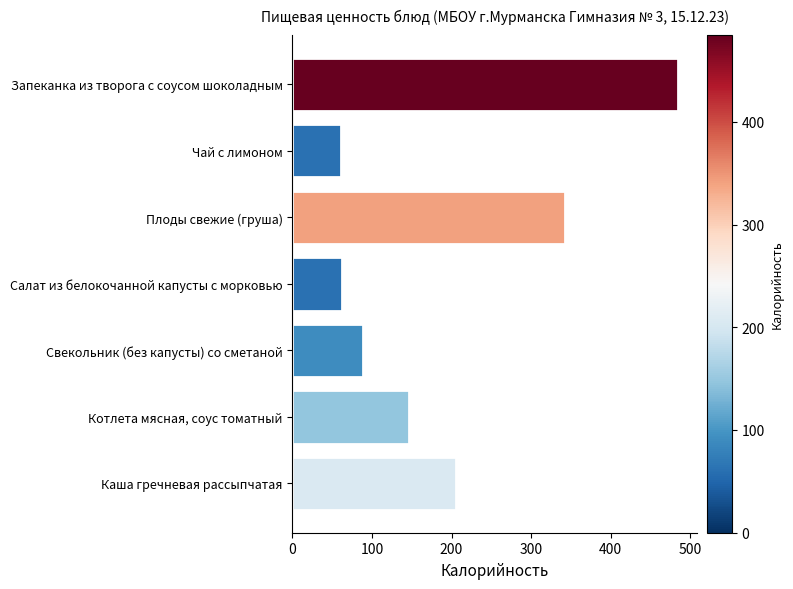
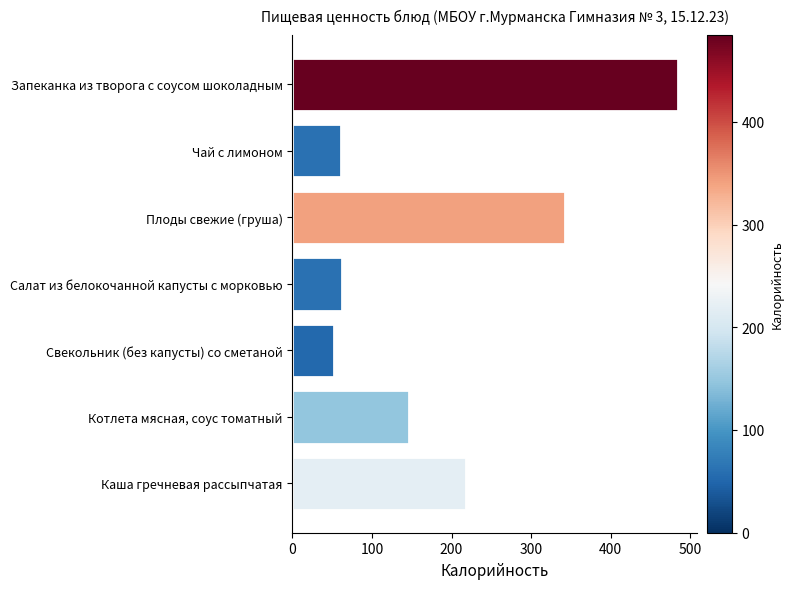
Свекольник (без капусты) со сметаной: 90 -> 50
Каша гречневая рассыпчатая: 210 -> 220
